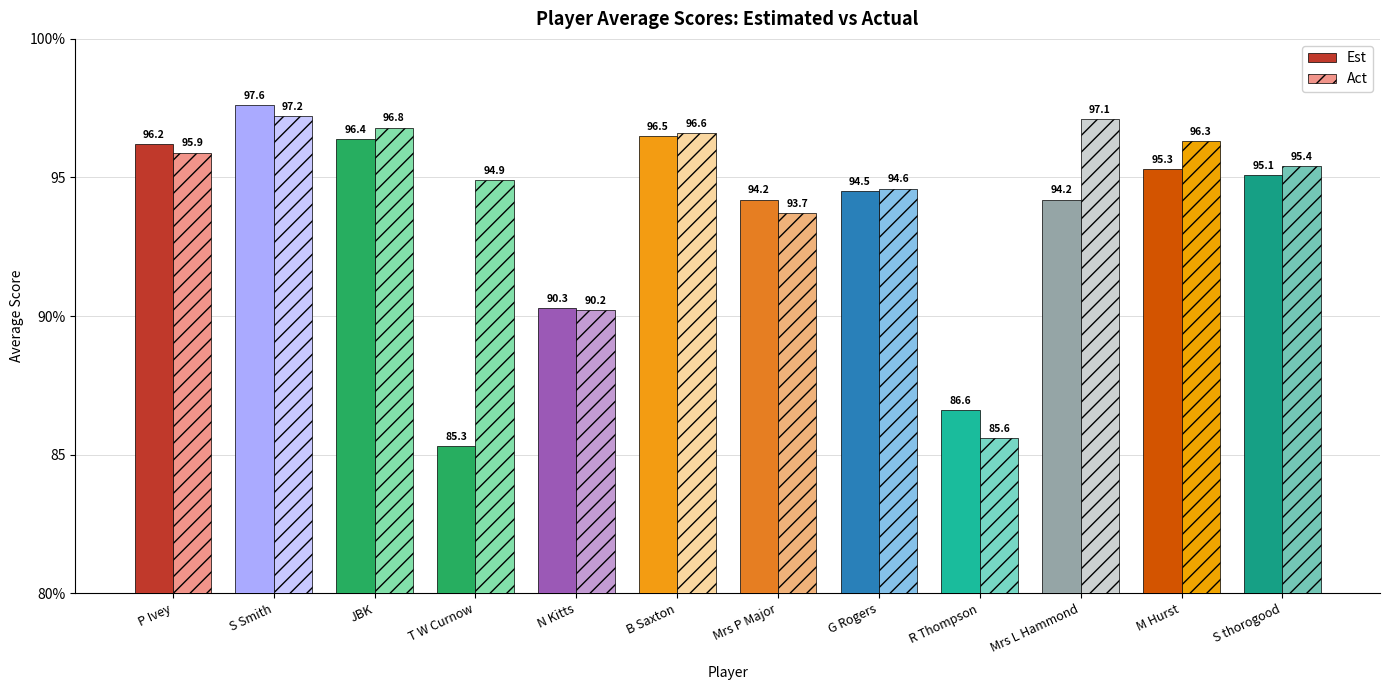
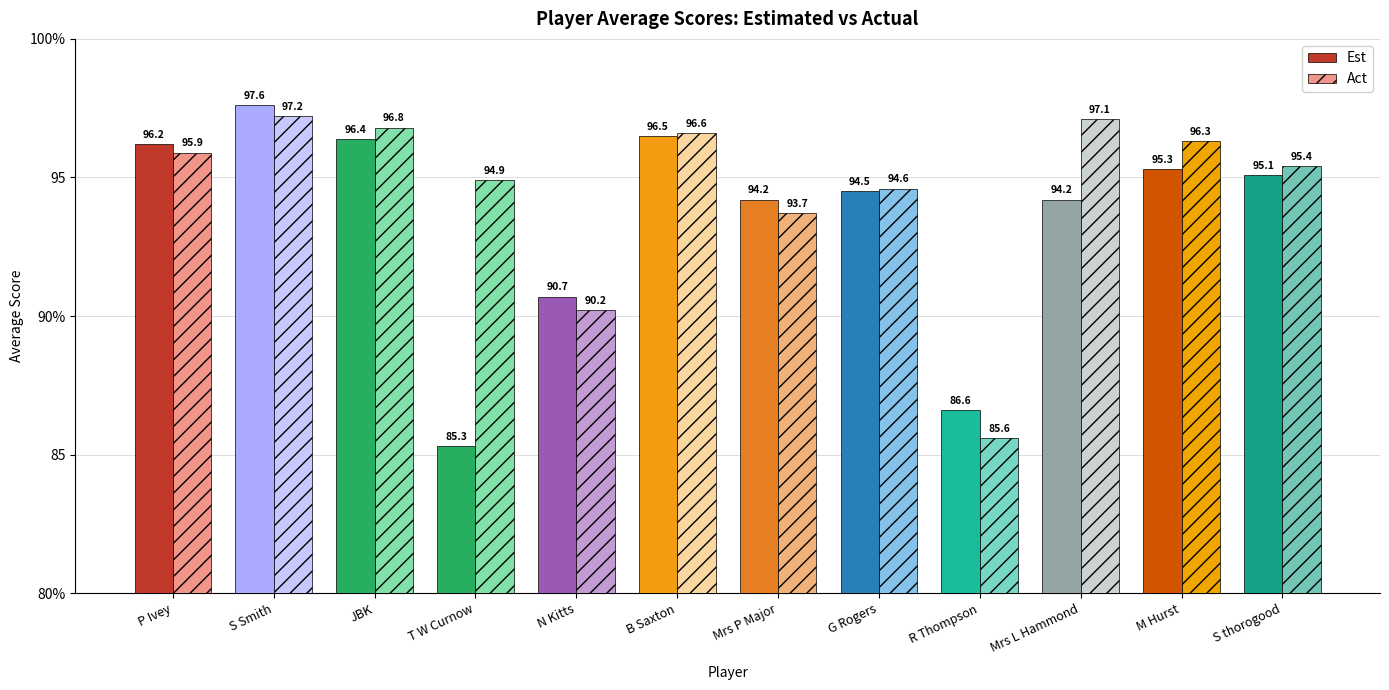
Est, N Kitts: 90.3 -> 90.7
